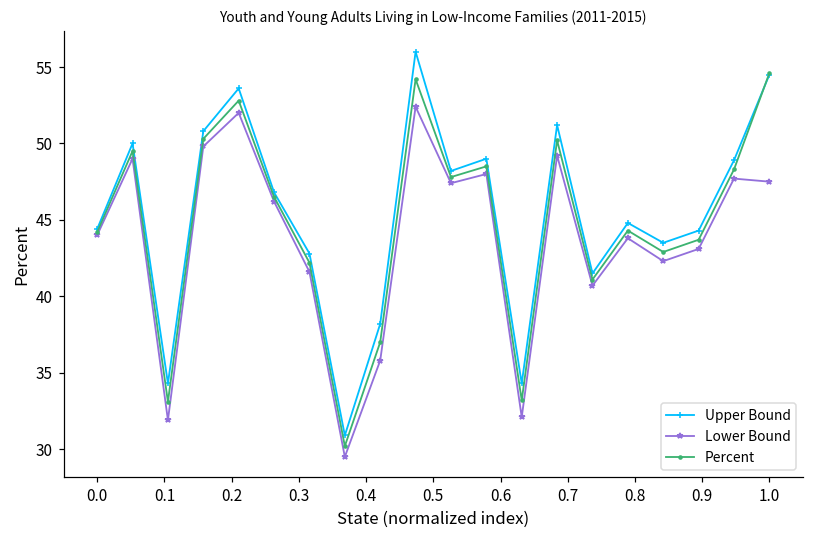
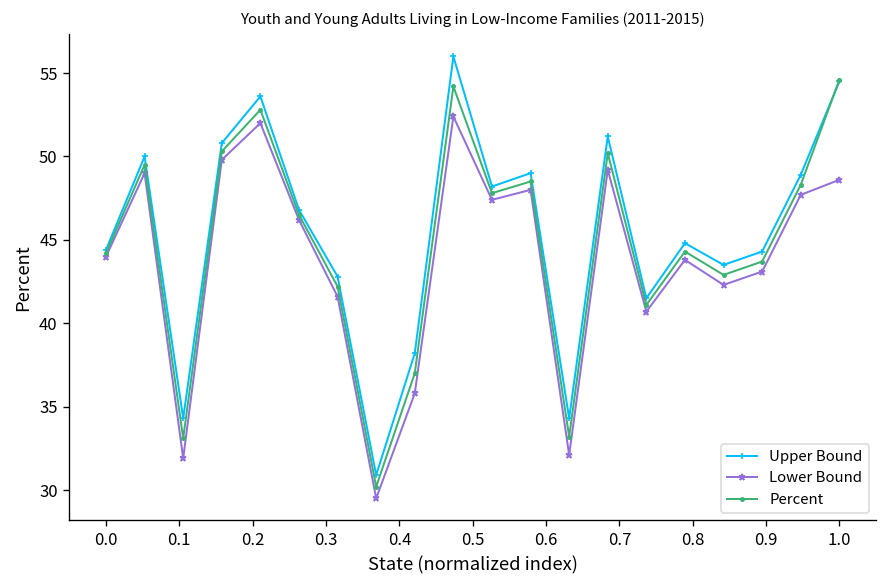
Lower Bound, 1.0: 47.5 -> 48.6
